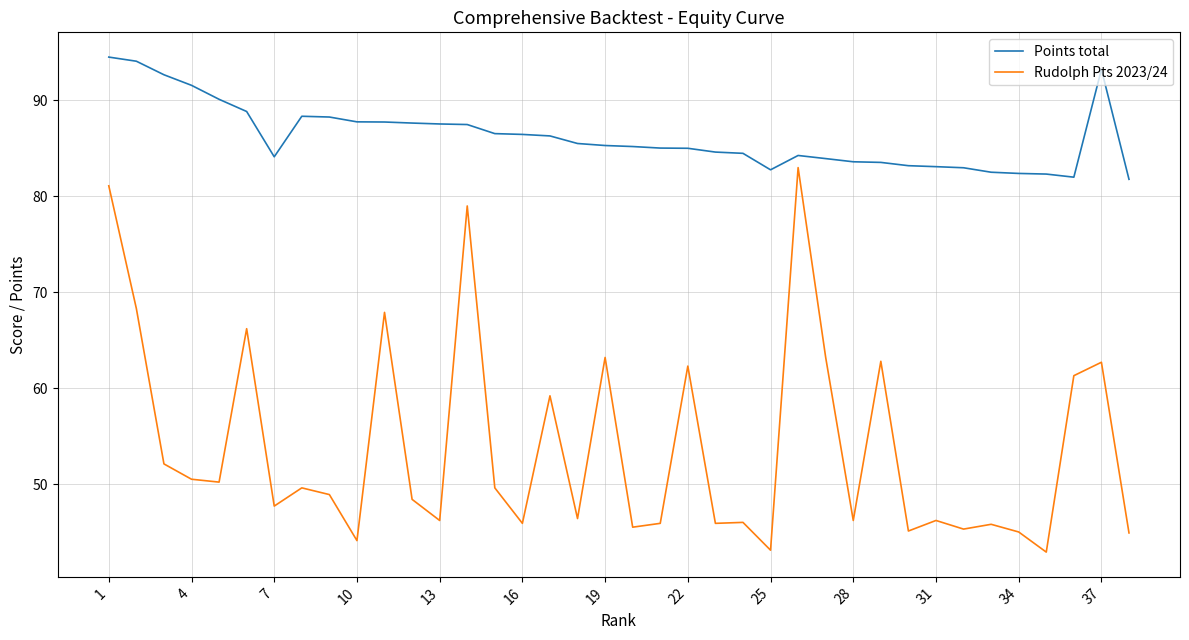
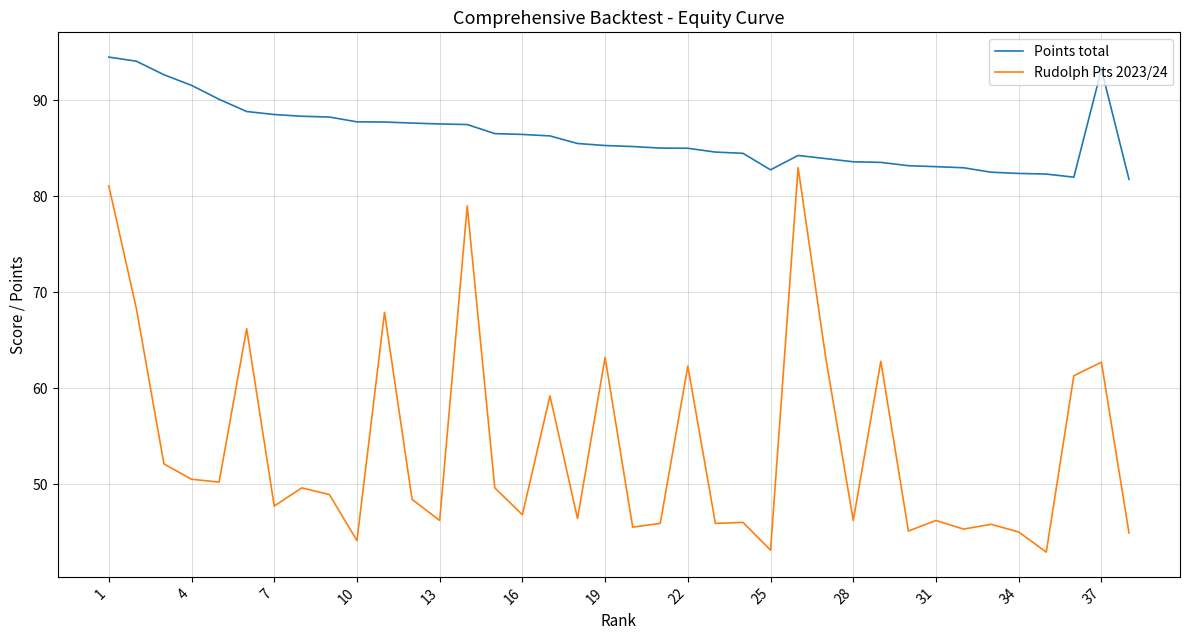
Points total, 7: 84 -> 89
Rudolph Pts 2023/24, 16: 46 -> 47
